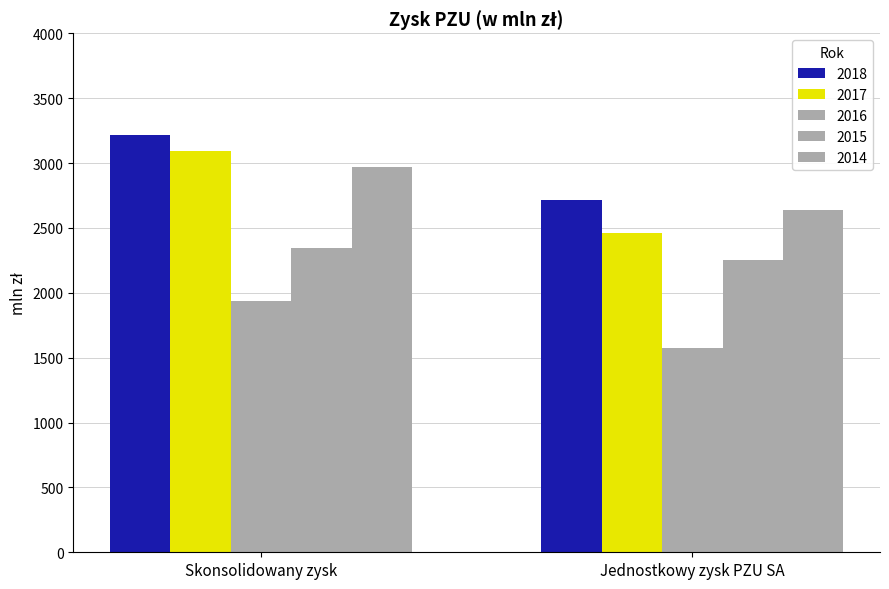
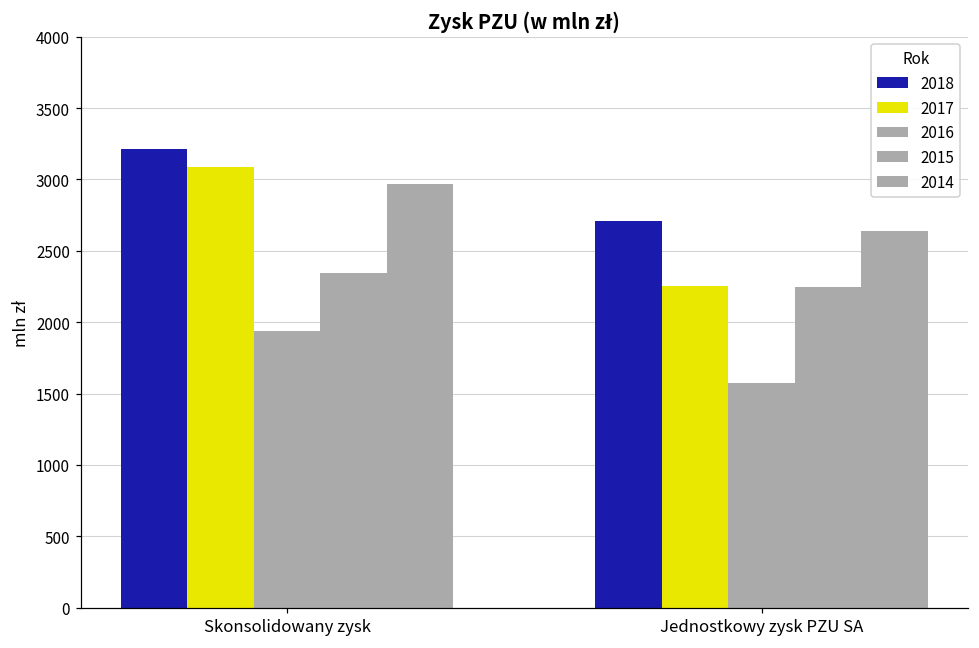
2017, Jednostkowy zysk PZU SA: 2460 -> 2250
